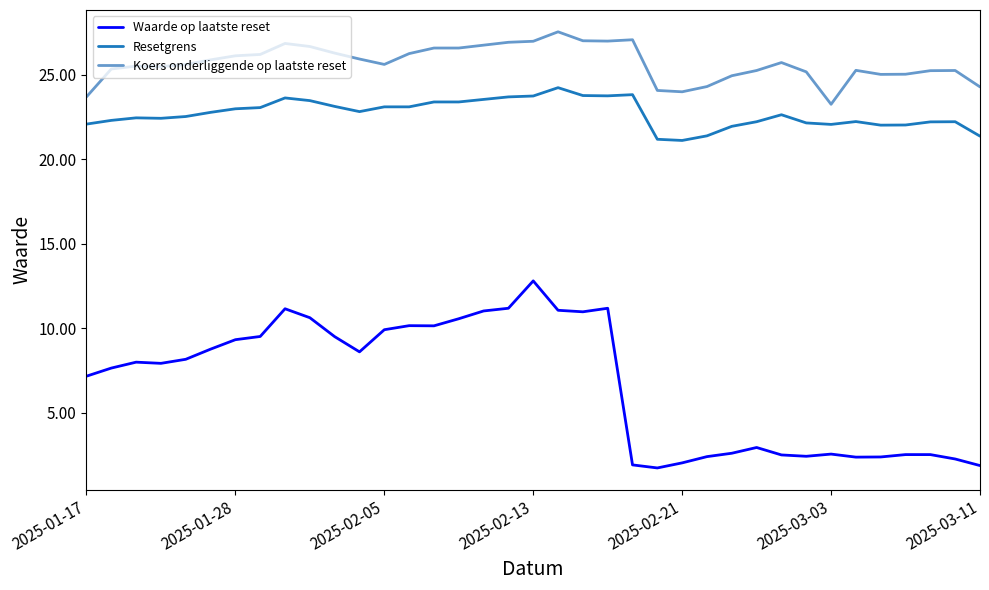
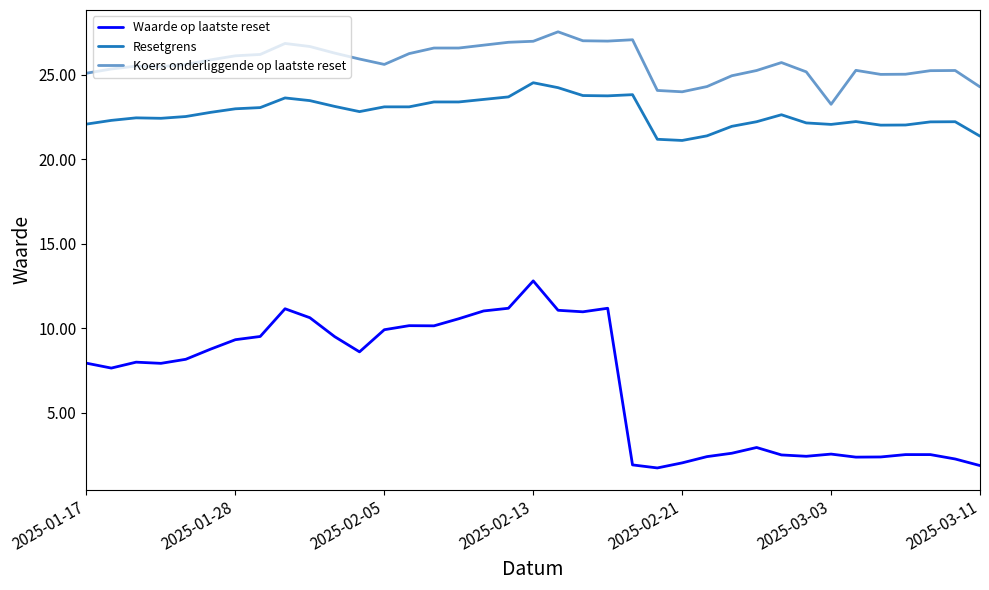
Waarde op laatste reset, 2025-01-17: 7.2 -> 7.9
Koers onderliggende op laatste reset, 2025-01-17: 23.7 -> 25.1
Resetgrens, 2025-02-13: 23.8 -> 24.5
